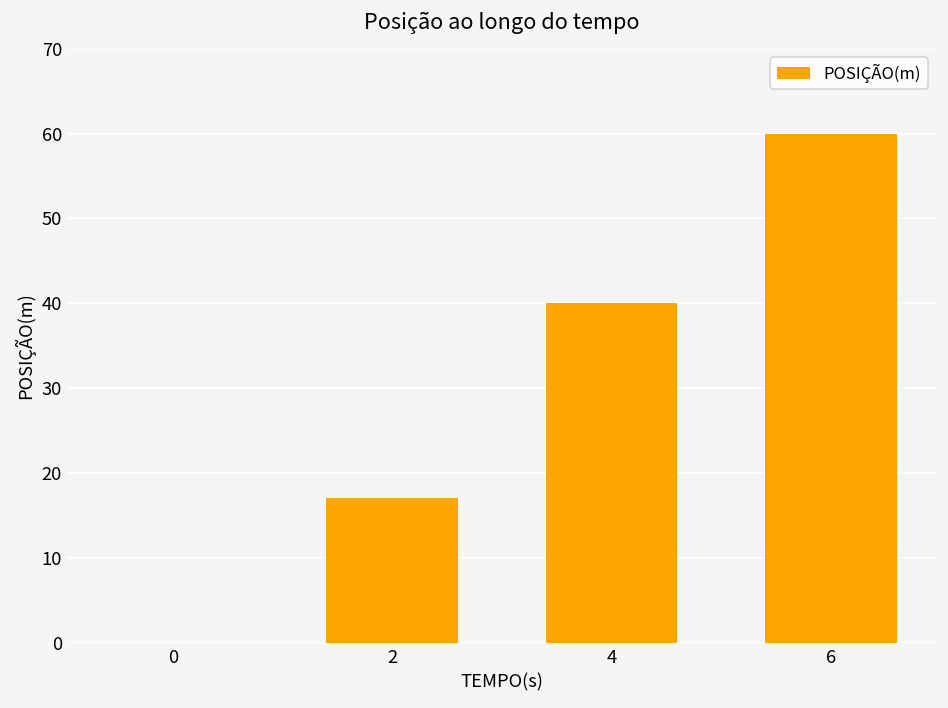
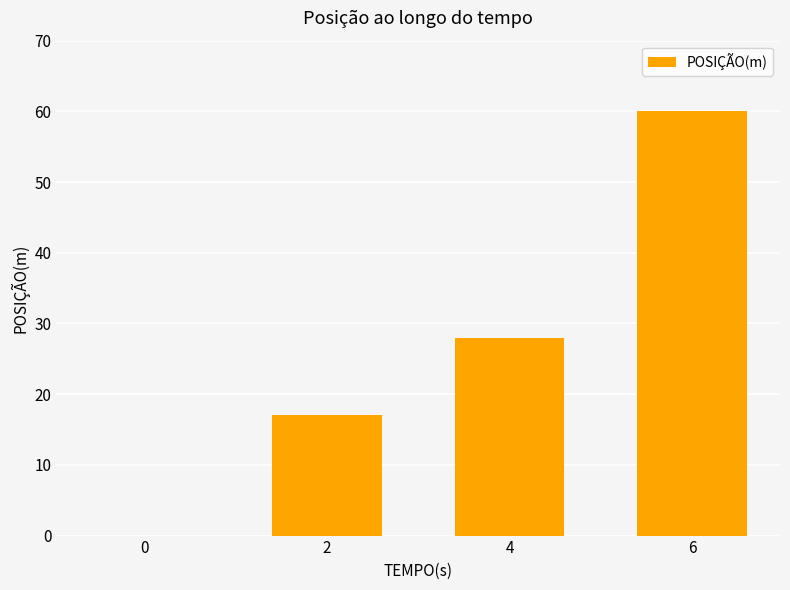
4: 40 -> 28
